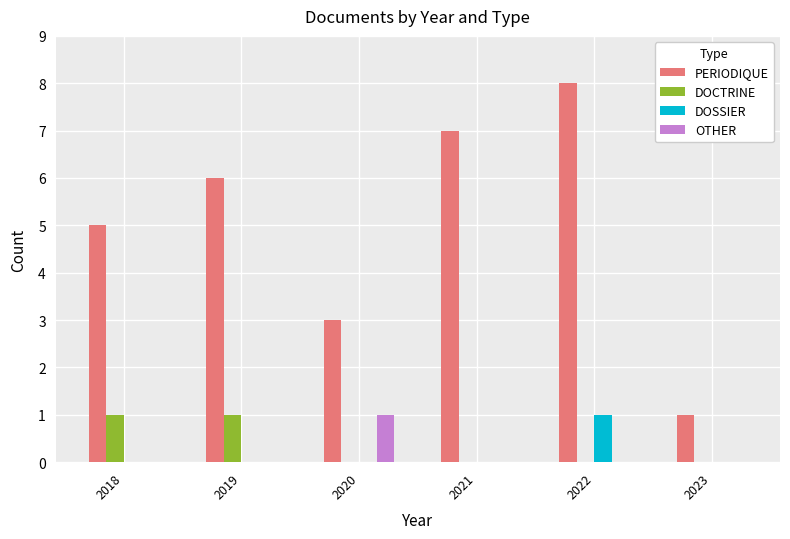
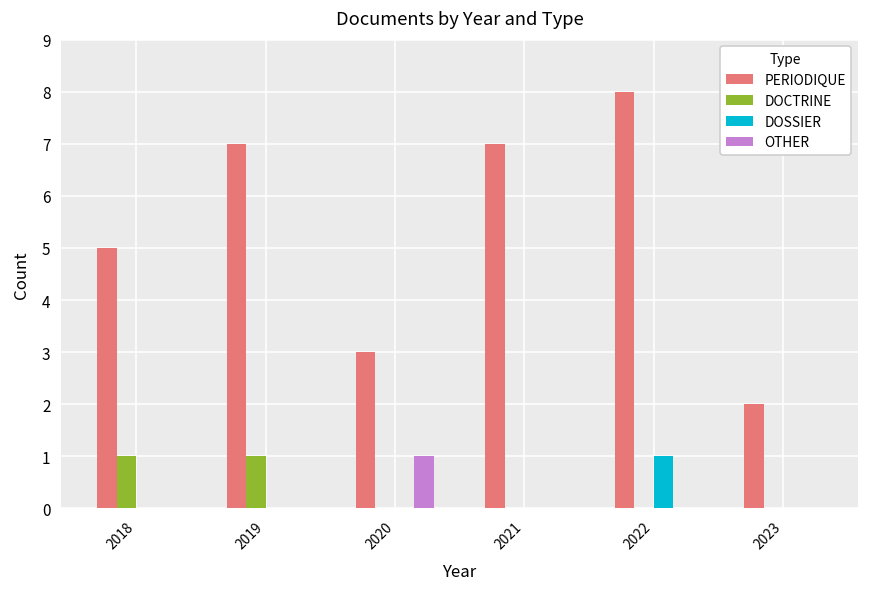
PERIODIQUE, 2019: 6 -> 7
PERIODIQUE, 2023: 1 -> 2
